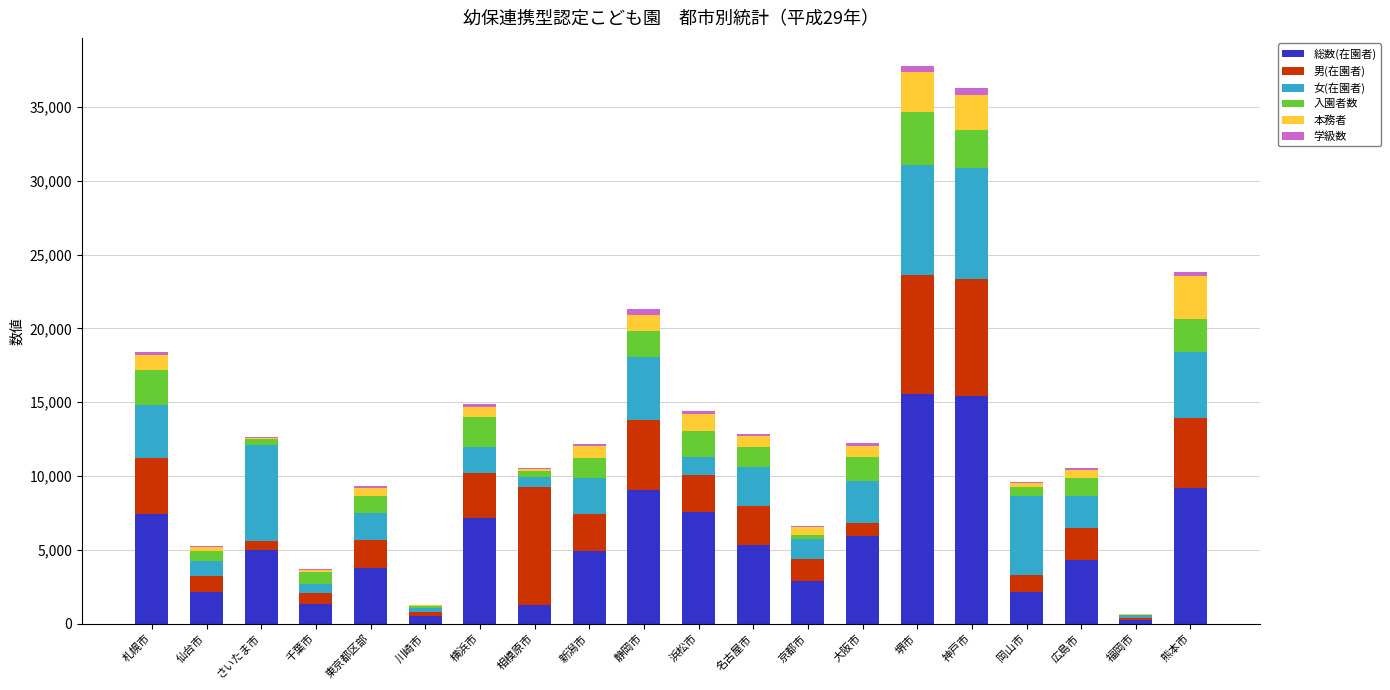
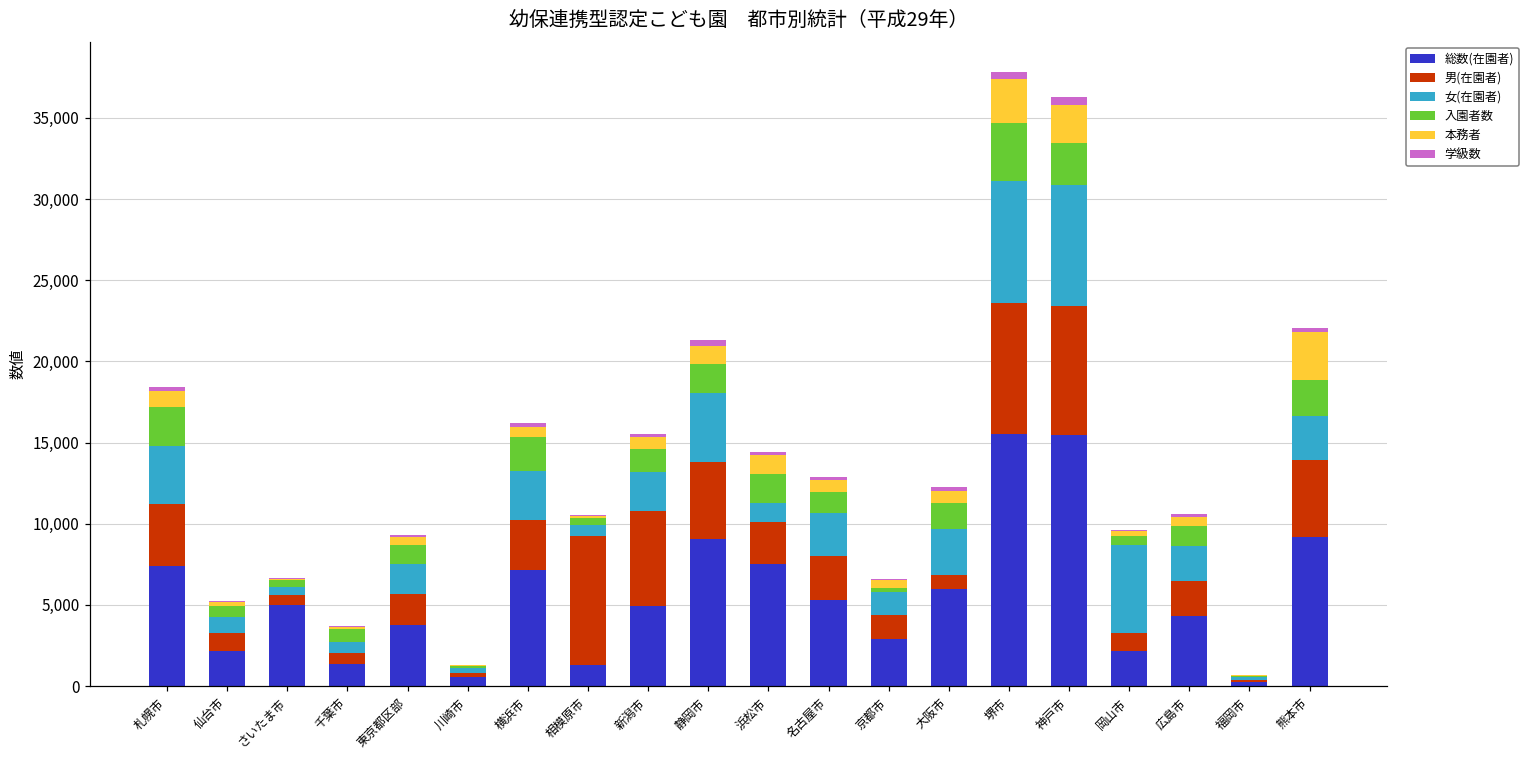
女(在園者), さいたま市: 6,500 -> 500
女(在園者), 横浜市: 1,700 -> 3,100
男(在園者), 新潟市: 2,500 -> 5,800
女(在園者), 熊本市: 4,500 -> 2,700
